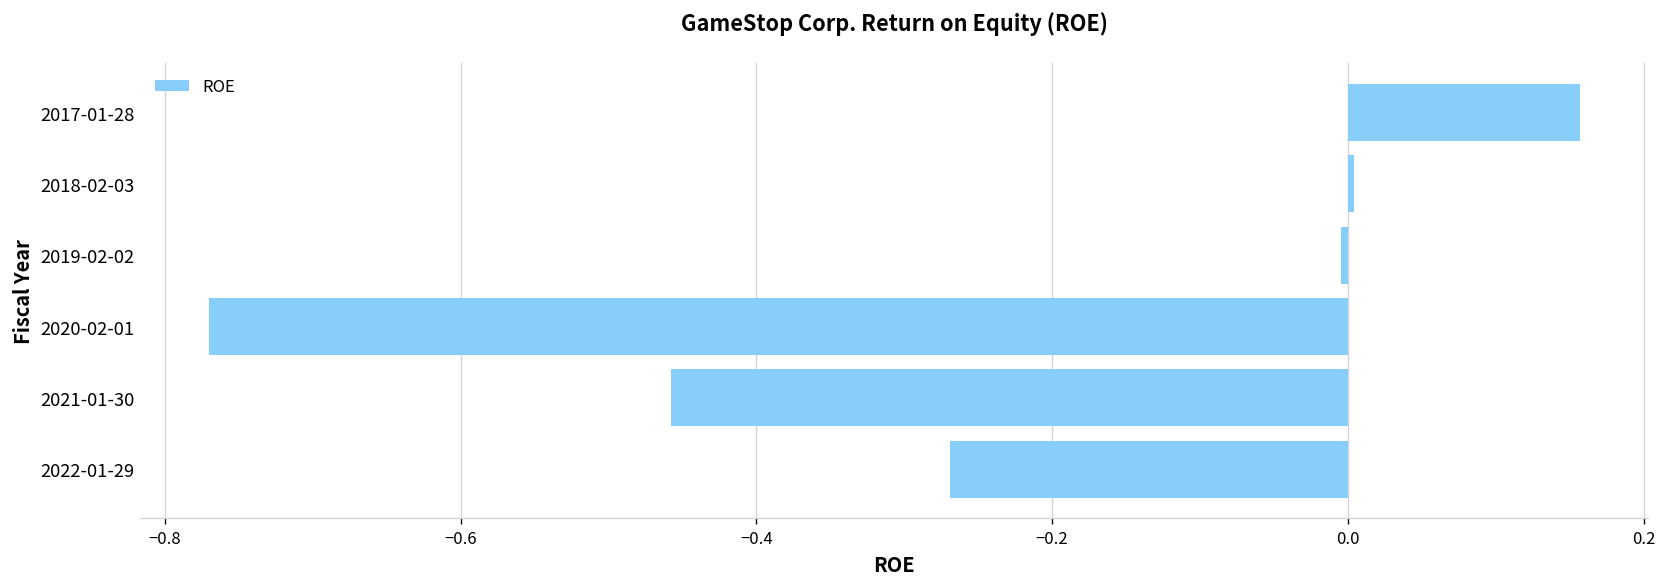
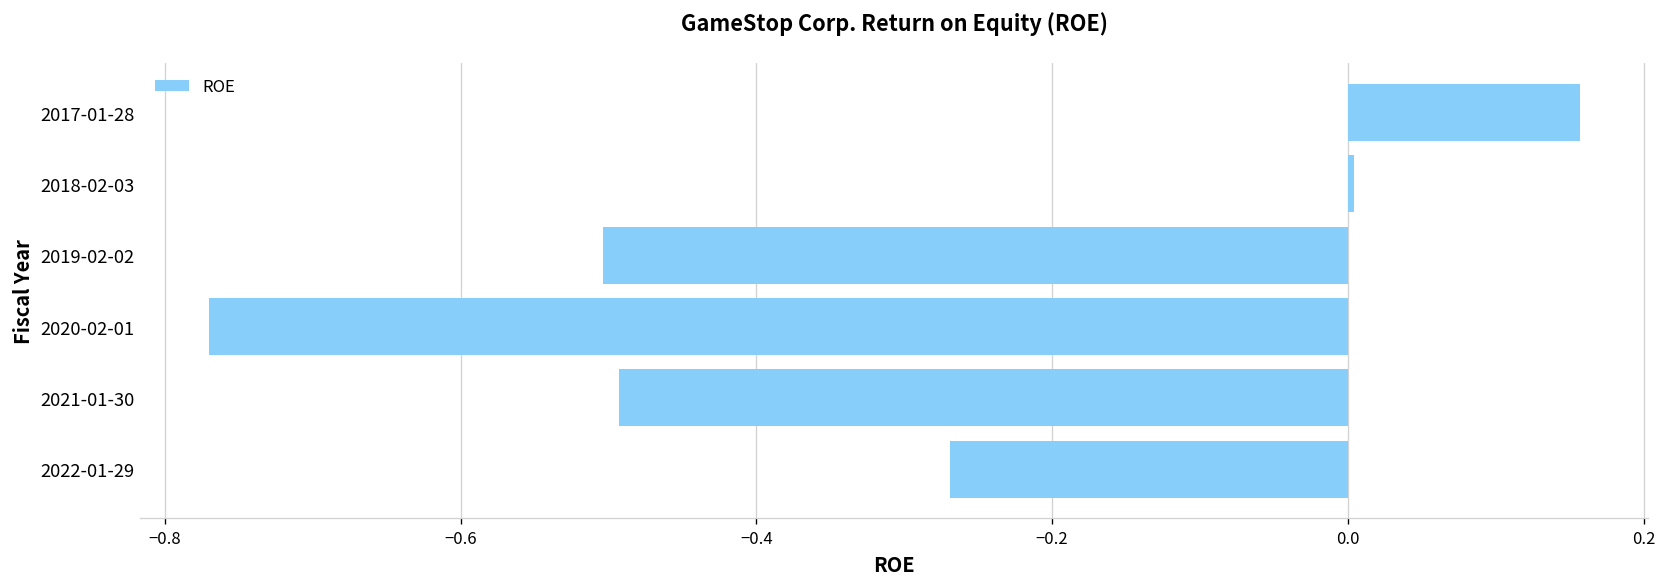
2019-02-02: -0.005 -> -0.504
2021-01-30: -0.458 -> -0.493
